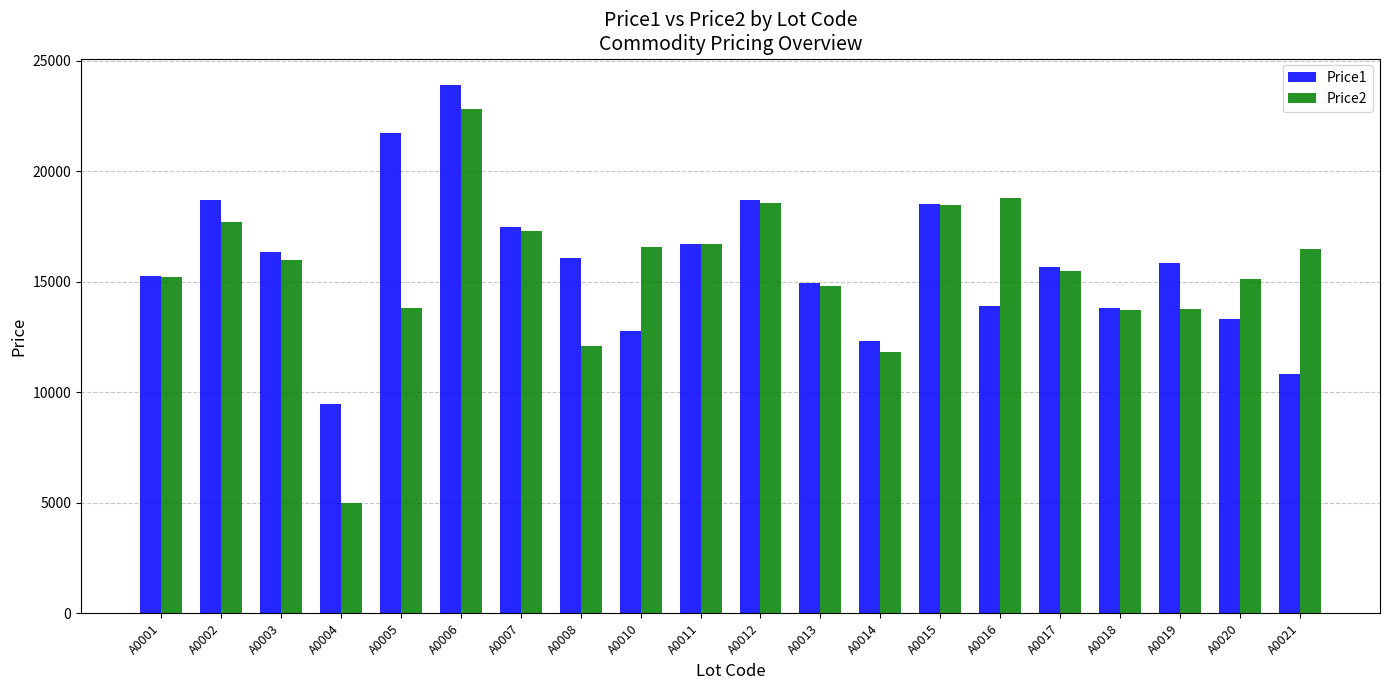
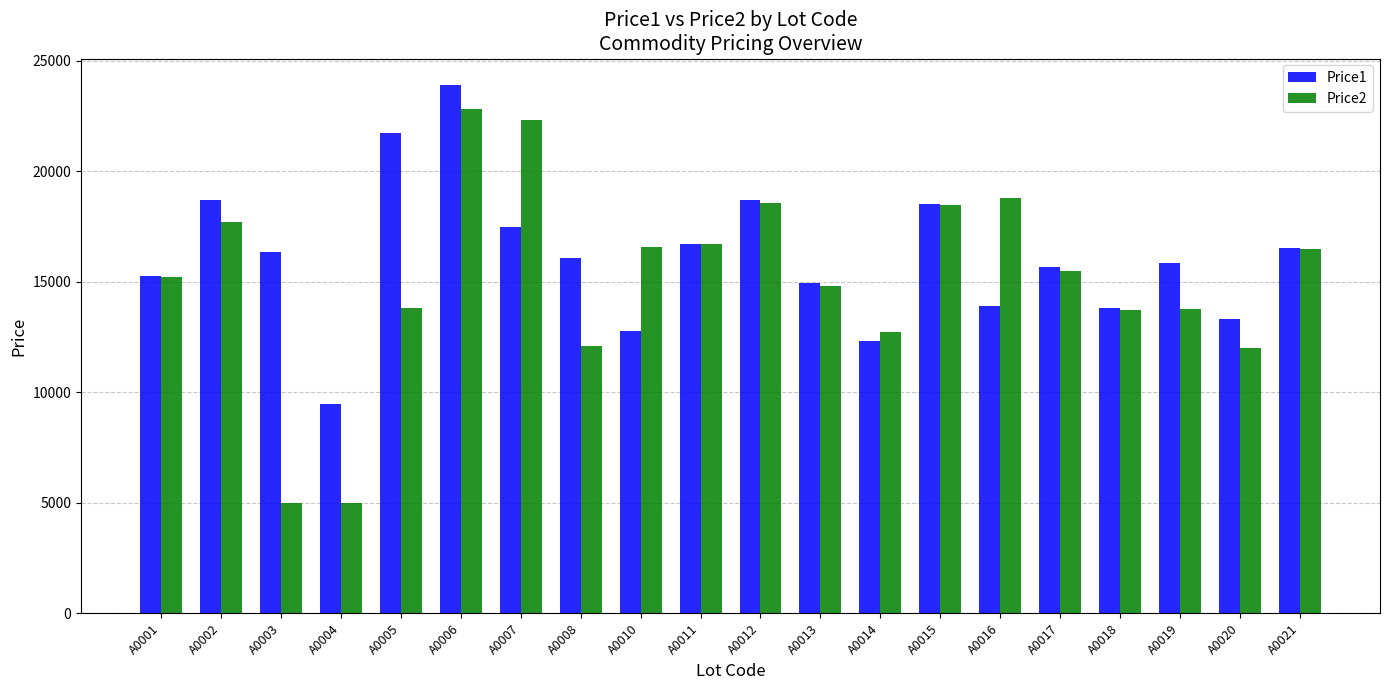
Price2, A0003: 16000 -> 5000
Price2, A0007: 17300 -> 22300
Price2, A0014: 11800 -> 12700
Price2, A0020: 15100 -> 12000
Price1, A0021: 10800 -> 16500
